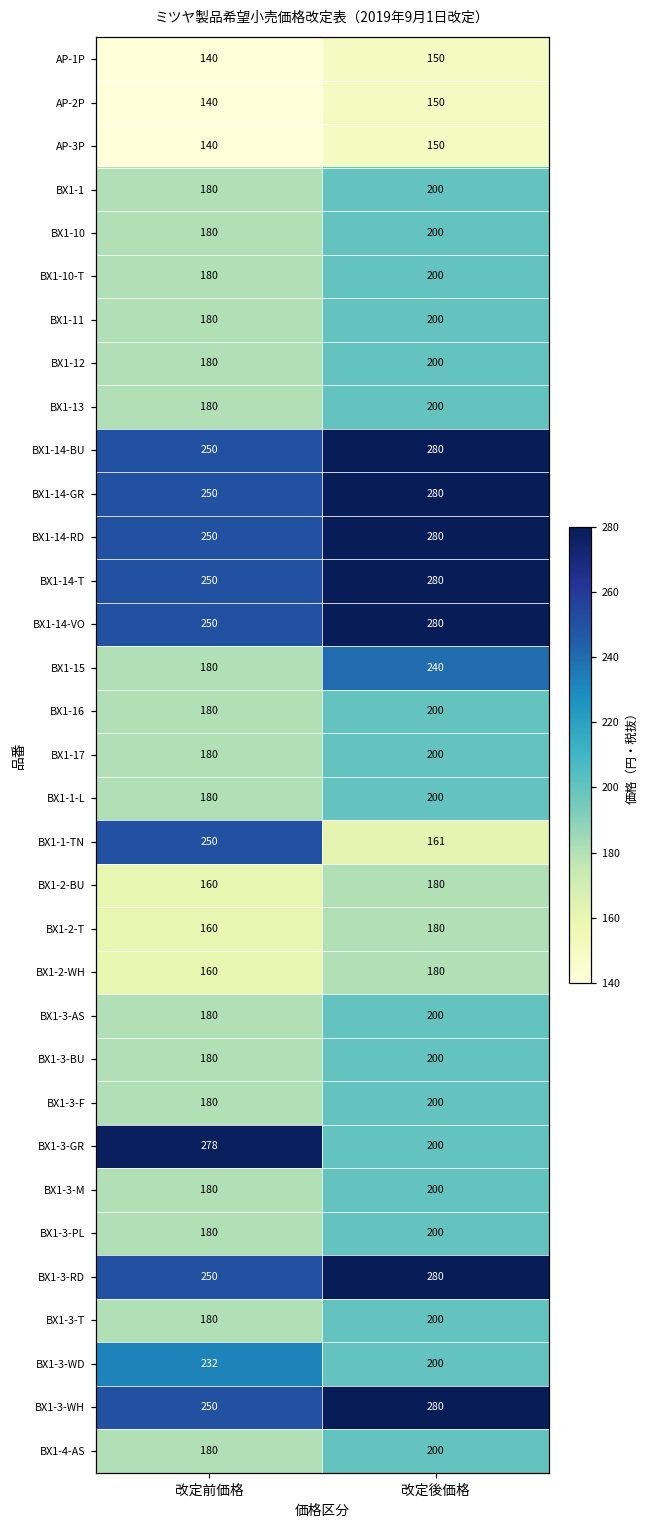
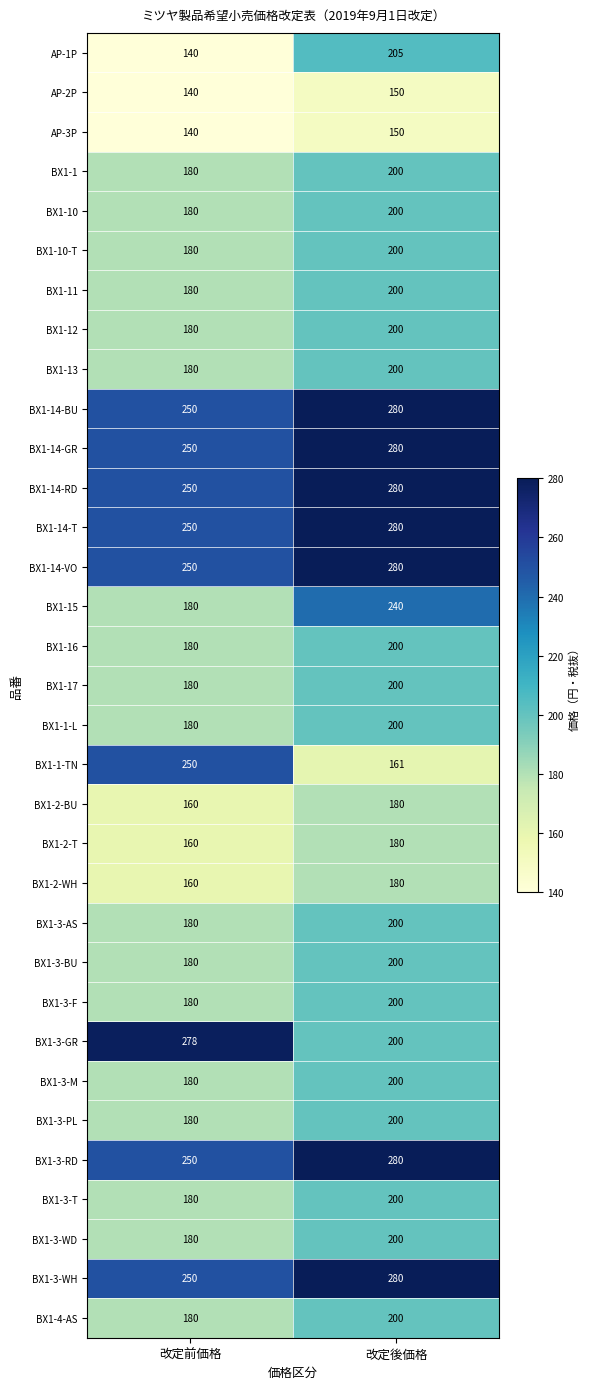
AP-1P, 改定後価格: 150 -> 205
BX1-3-WD, 改定前価格: 232 -> 180
